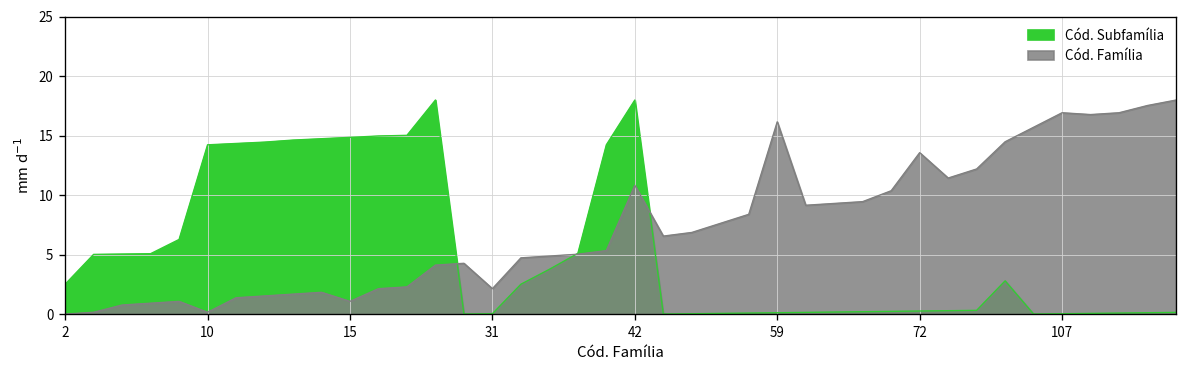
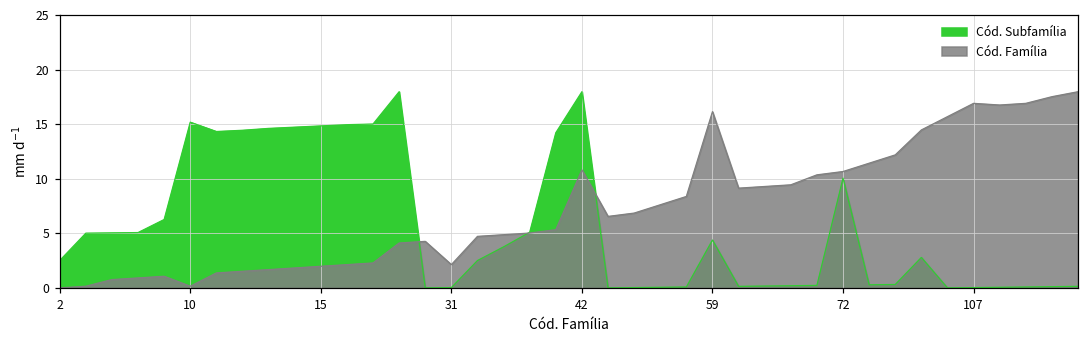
Cód. Subfamília, 10: 14 -> 15
Cód. Família, 15: 1 -> 2
Cód. Subfamília, 59: 0 -> 4
Cód. Subfamília, 72: 0 -> 10
Cód. Família, 72: 14 -> 11
